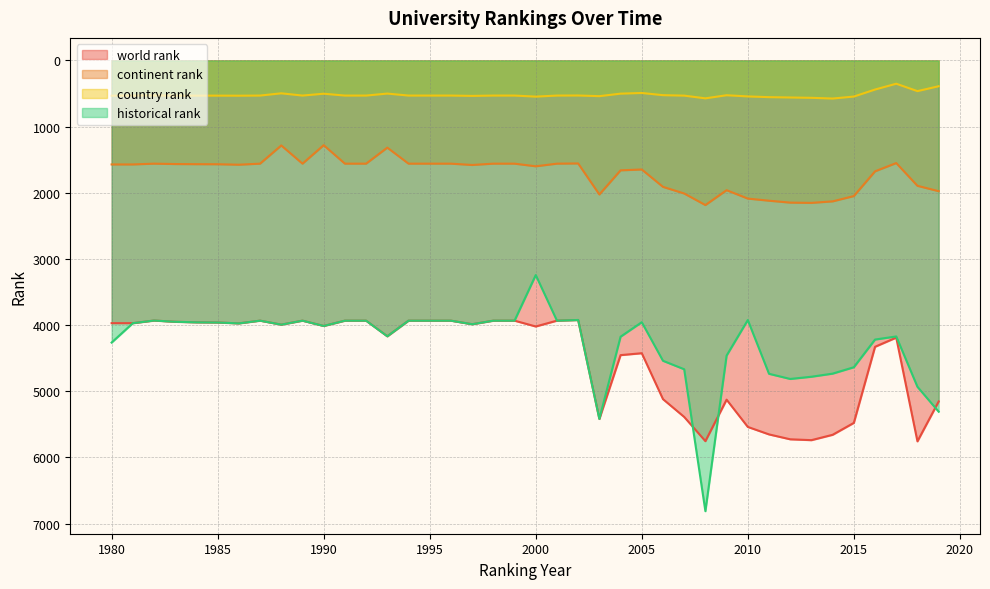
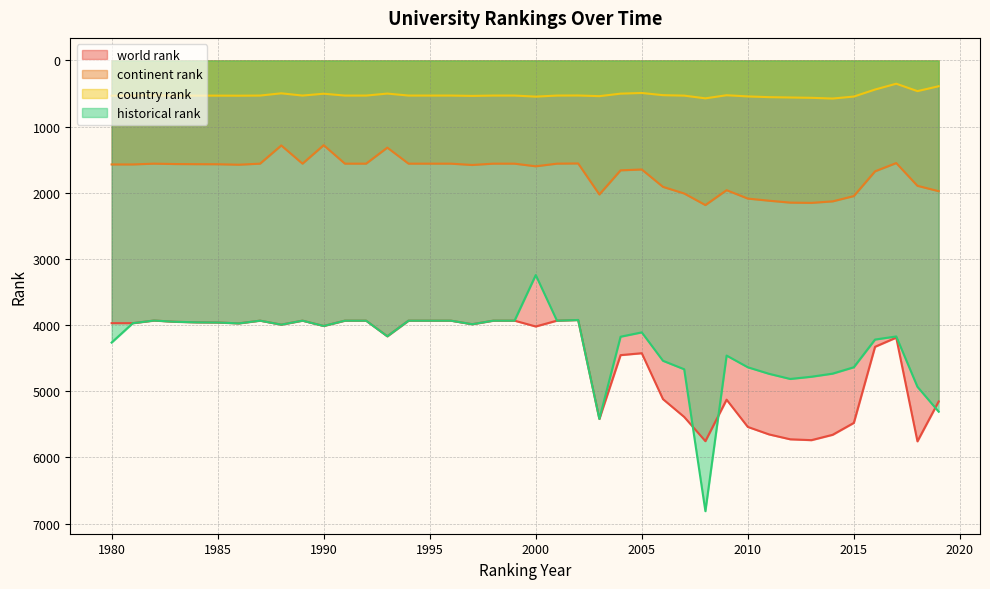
historical rank, 2005: 4000 -> 4100
historical rank, 2010: 3900 -> 4600
